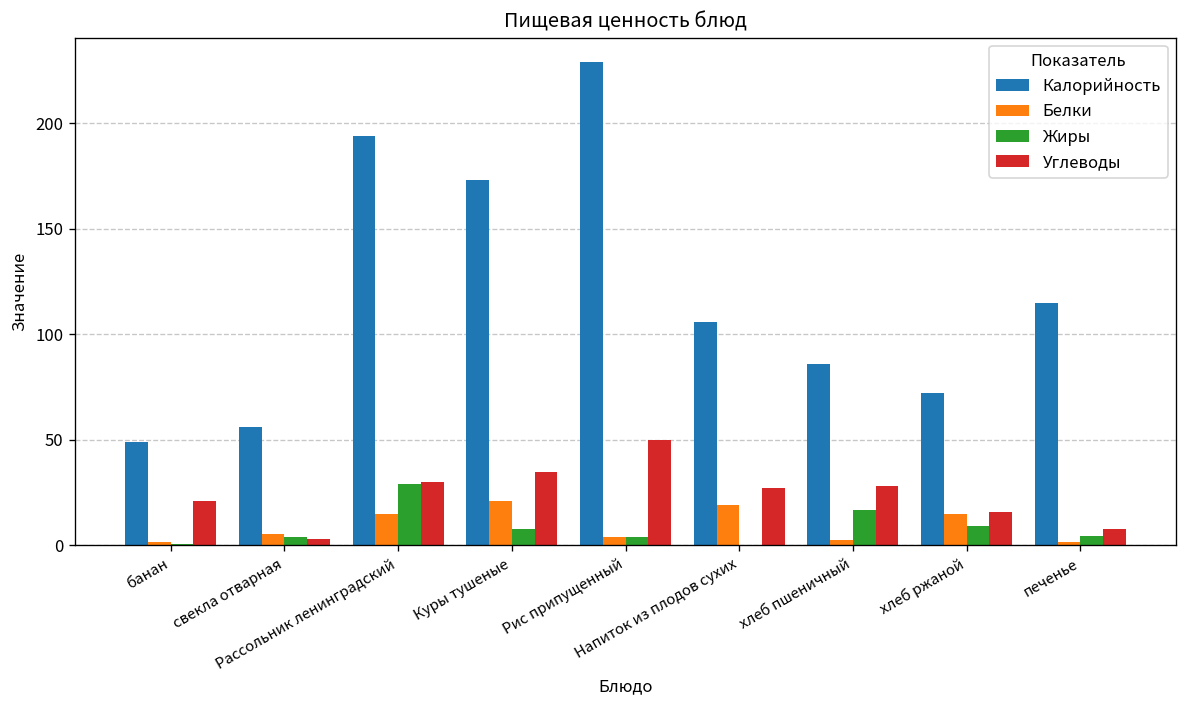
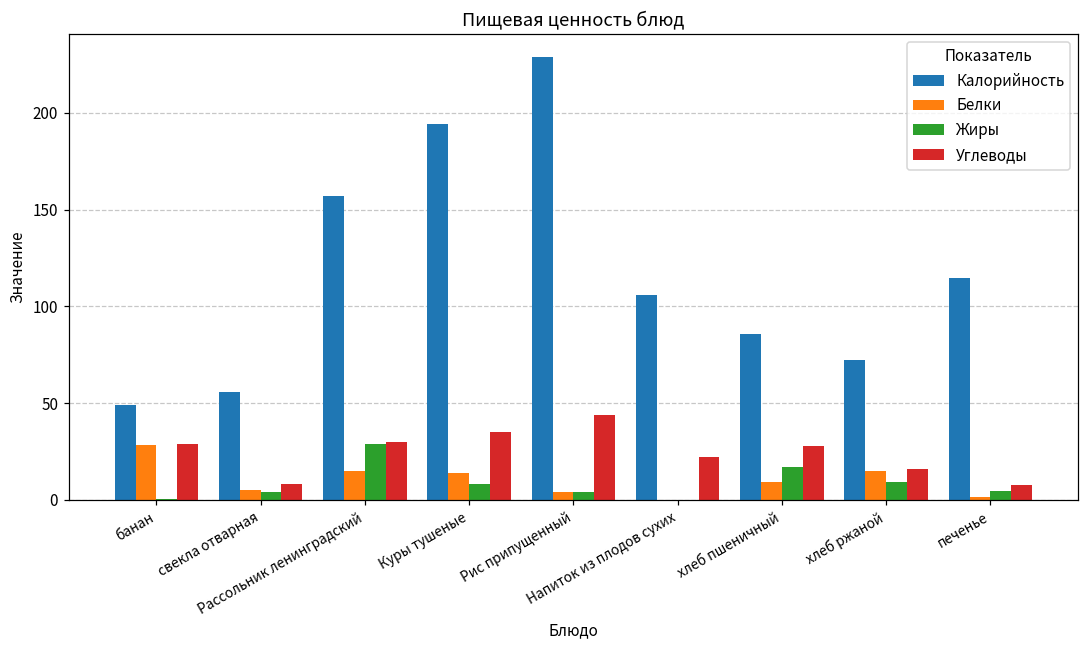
Белки, банан: 2 -> 29
Углеводы, банан: 21 -> 29
Углеводы, свекла отварная: 3 -> 8
Калорийность, Рассольник ленинградский: 194 -> 157
Калорийность, Куры тушеные: 173 -> 194
Белки, Куры тушеные: 21 -> 14
Углеводы, Рис припущенный: 50 -> 44
Белки, Напиток из плодов сухих: 19 -> 0
Углеводы, Напиток из плодов сухих: 27 -> 22
Белки, хлеб пшеничный: 2 -> 10
